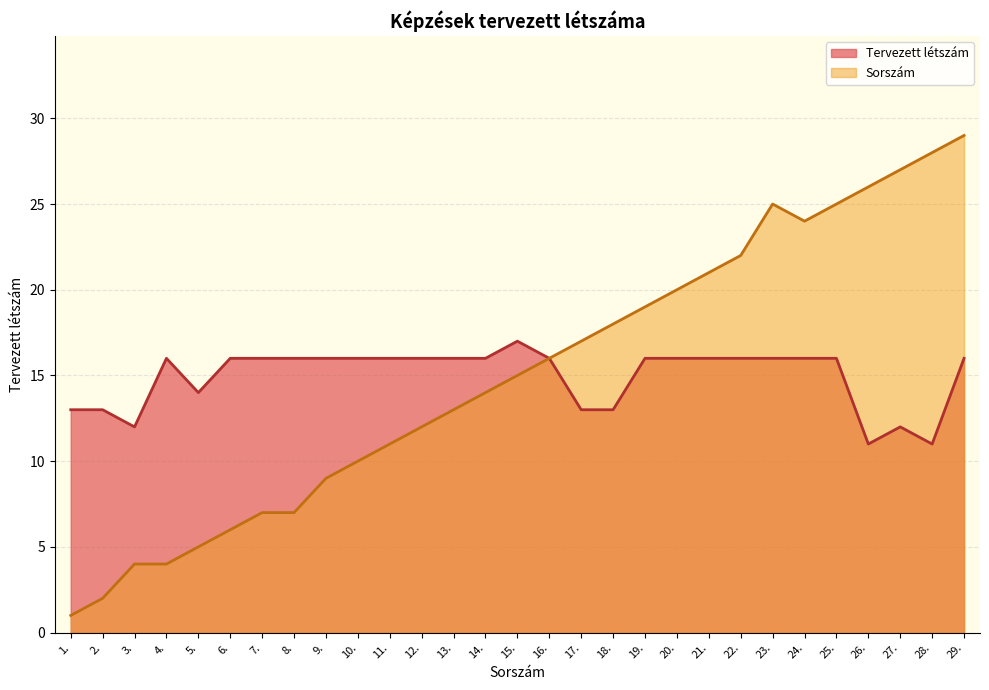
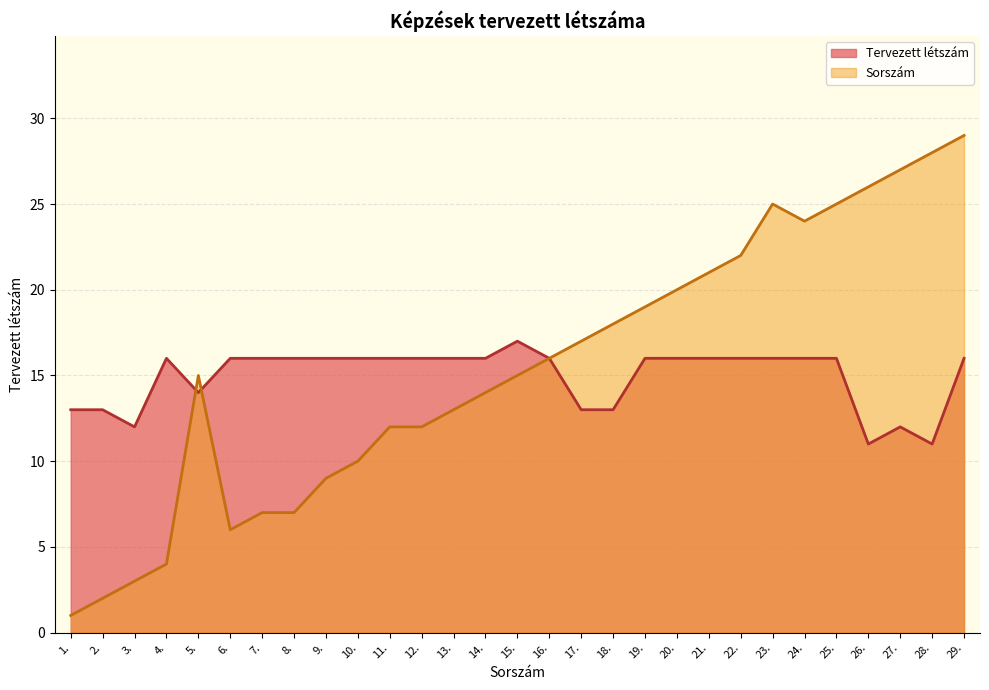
Sorszám, 3.: 4 -> 3
Sorszám, 5.: 5 -> 15
Sorszám, 11.: 11 -> 12
